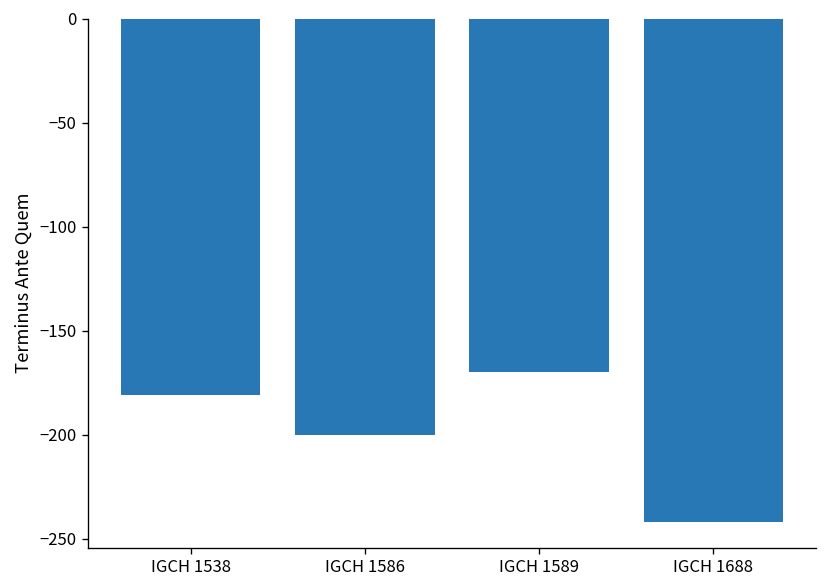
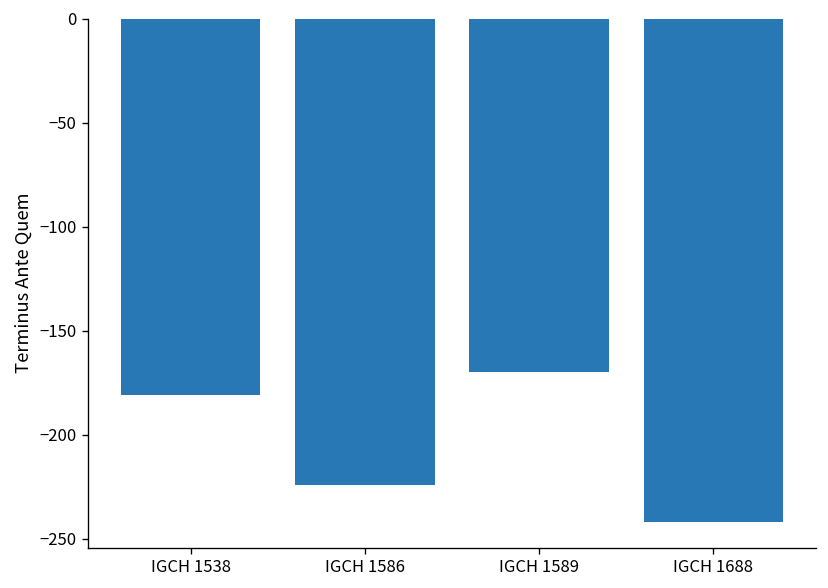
IGCH 1586: -200 -> -224
